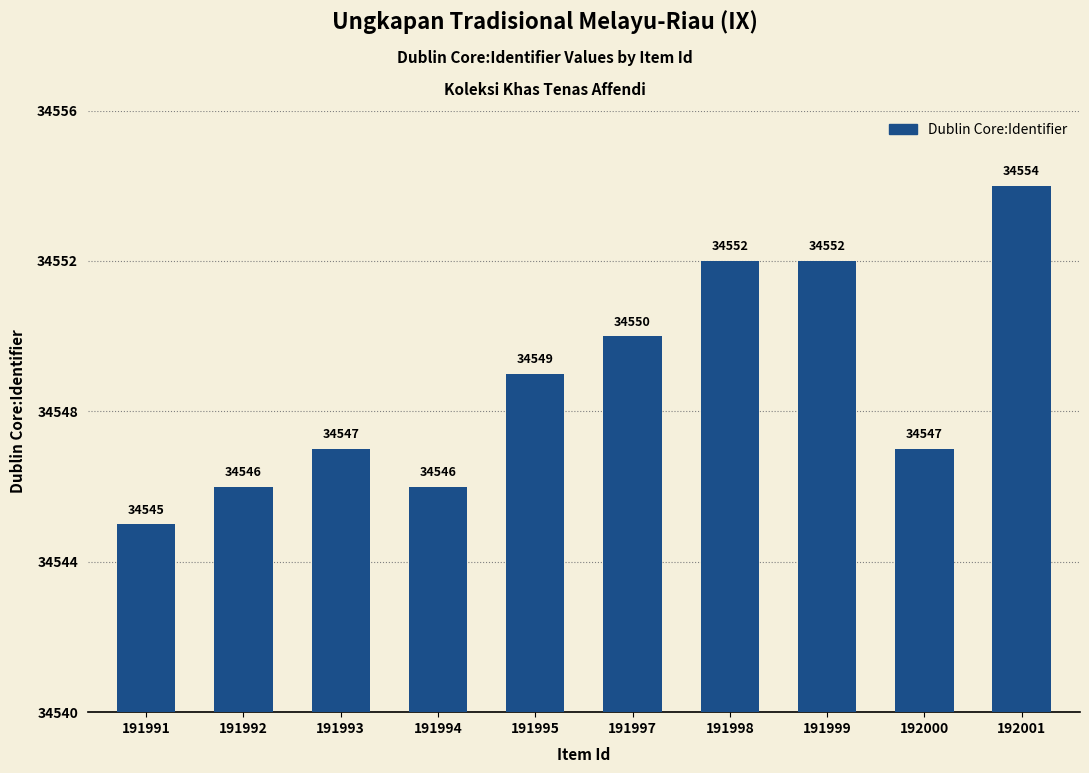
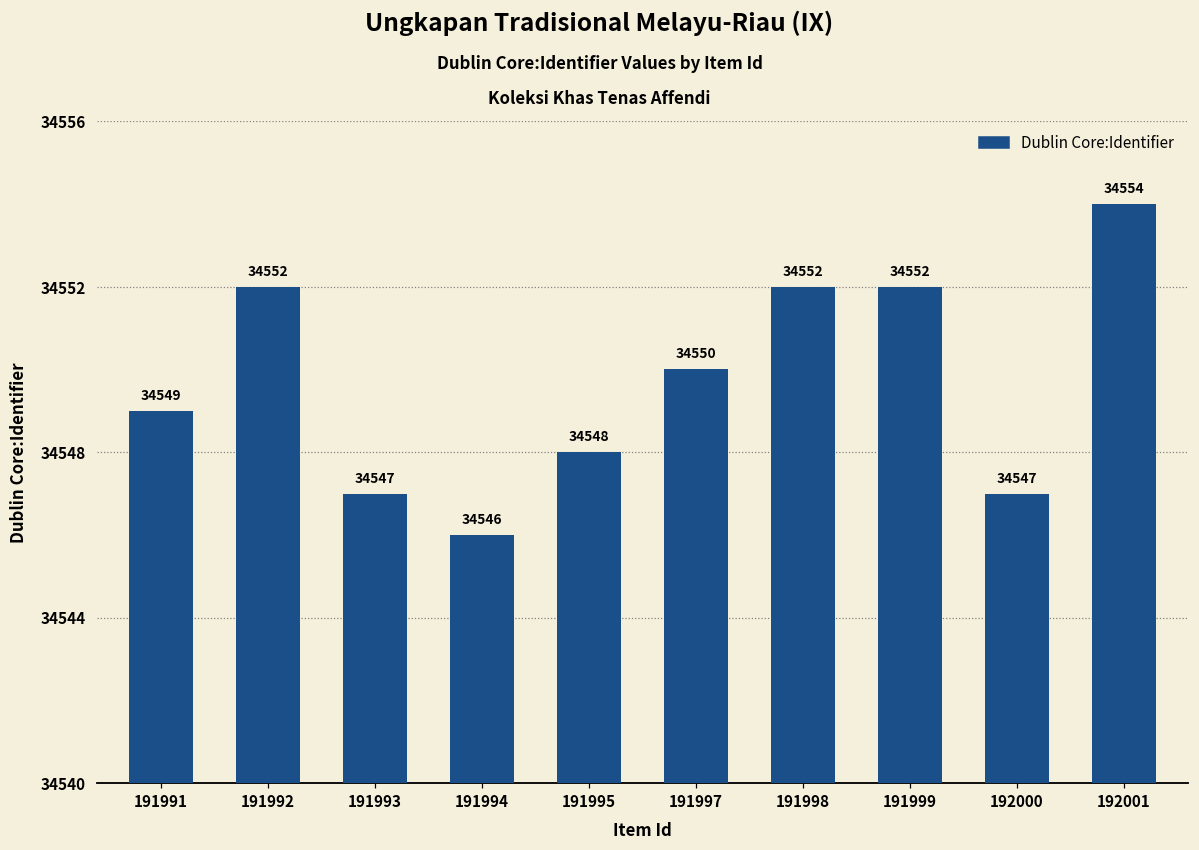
191991: 34545 -> 34549
191992: 34546 -> 34552
191995: 34549 -> 34548
